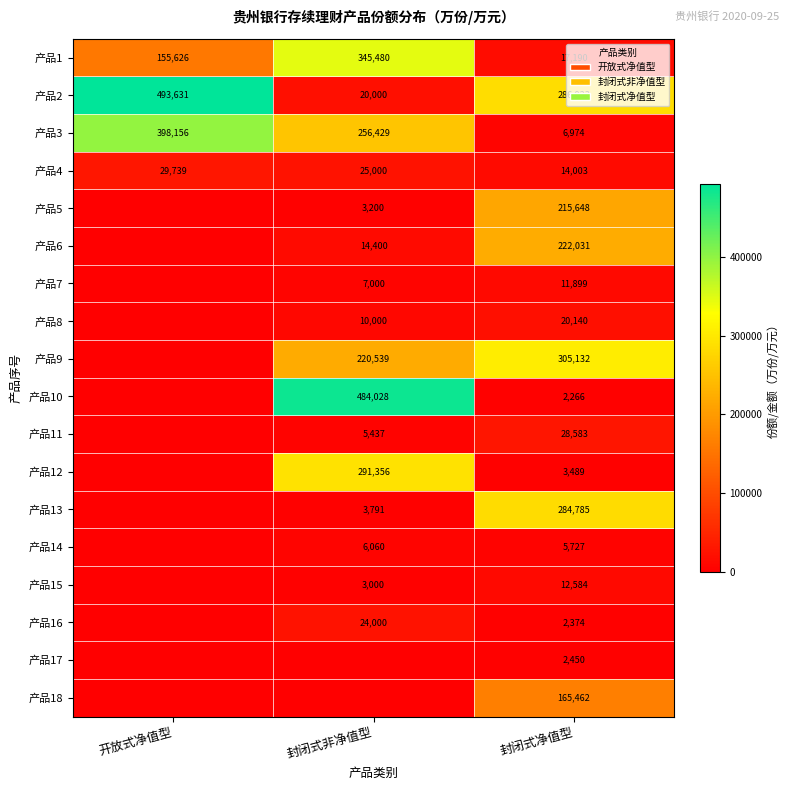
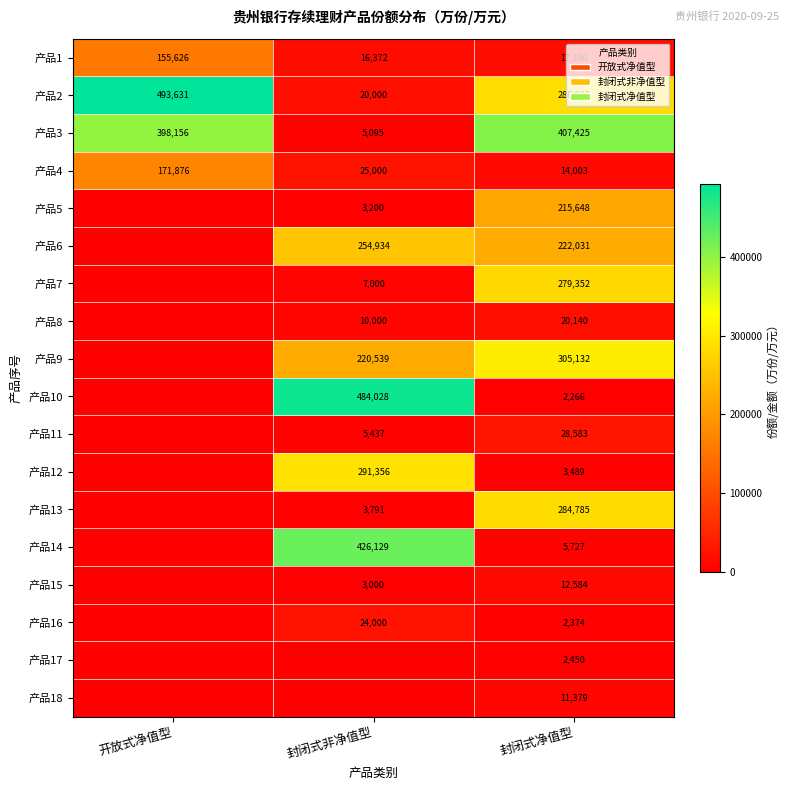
产品1, 封闭式非净值型: 345,480 -> 16,372
产品3, 封闭式非净值型: 256,429 -> 5,095
产品3, 封闭式净值型: 6,974 -> 407,425
产品4, 开放式净值型: 29,739 -> 171,876
产品6, 封闭式非净值型: 14,400 -> 254,934
产品7, 封闭式净值型: 11,899 -> 279,352
产品14, 封闭式非净值型: 6,060 -> 426,129
产品18, 封闭式净值型: 165,462 -> 11,379
